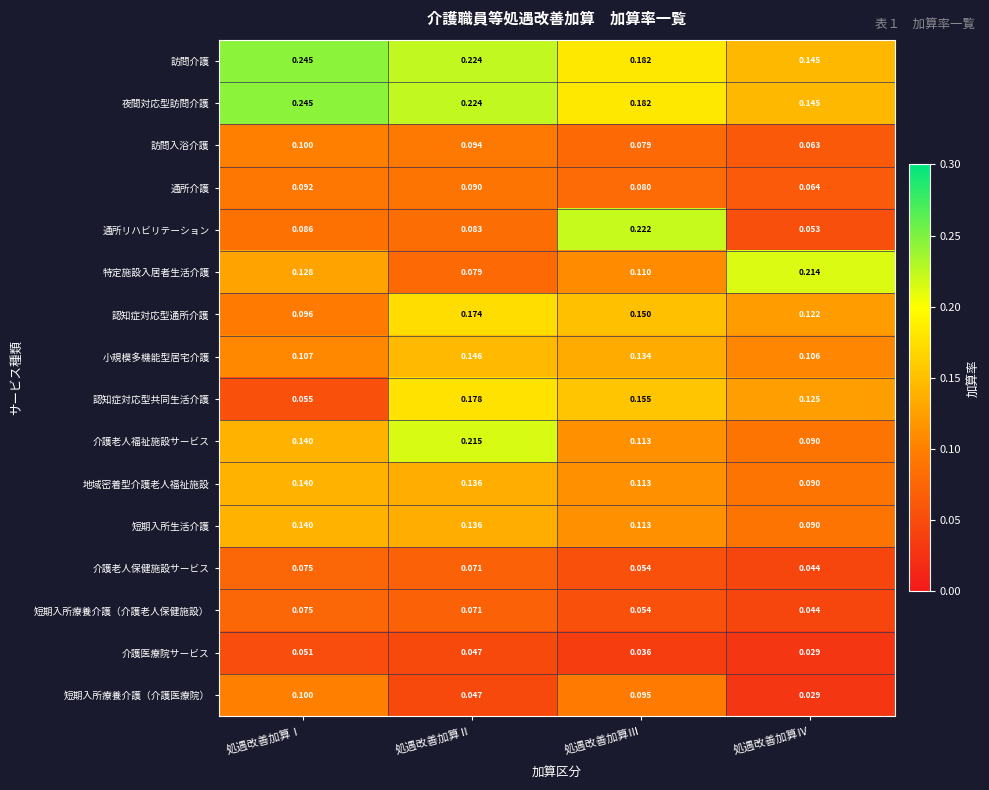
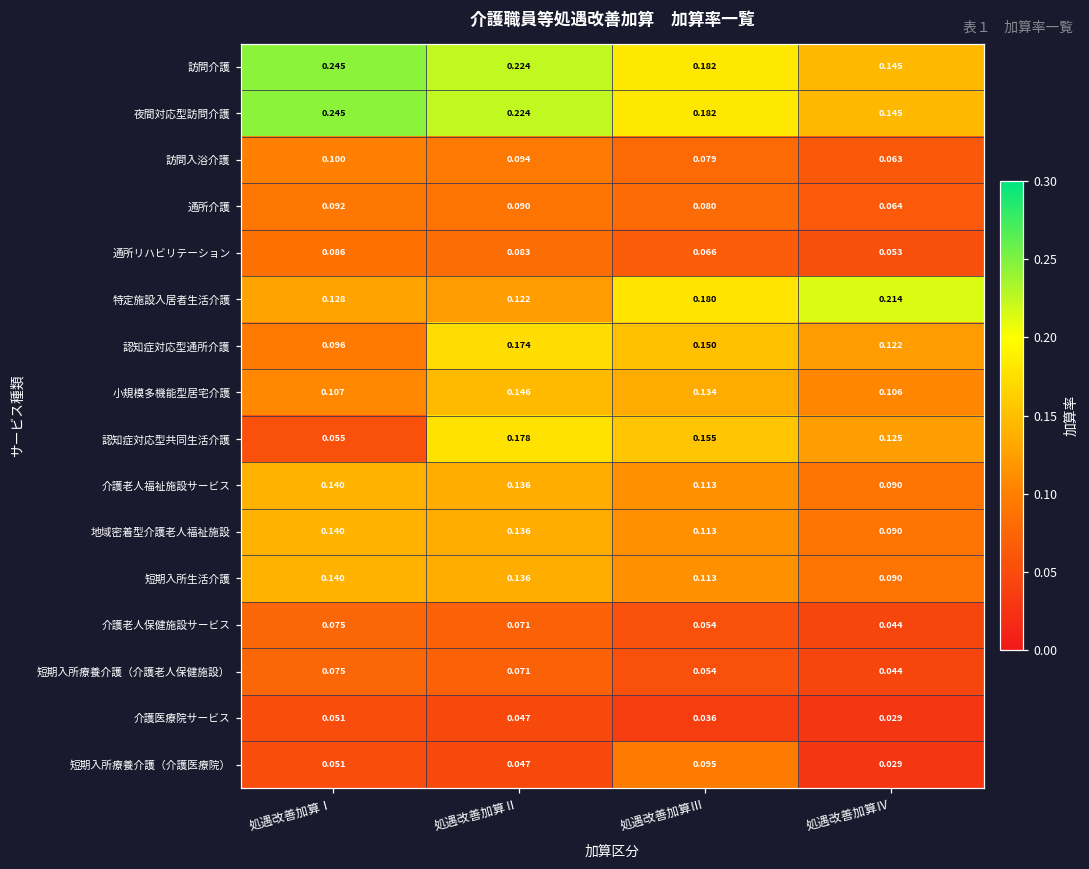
通所リハビリテーション, 処遇改善加算Ⅲ: 0.222 -> 0.066
特定施設入居者生活介護, 処遇改善加算Ⅱ: 0.079 -> 0.122
特定施設入居者生活介護, 処遇改善加算Ⅲ: 0.110 -> 0.180
介護老人福祉施設サービス, 処遇改善加算Ⅱ: 0.215 -> 0.136
短期入所療養介護（介護医療院）, 処遇改善加算Ⅰ: 0.100 -> 0.051
